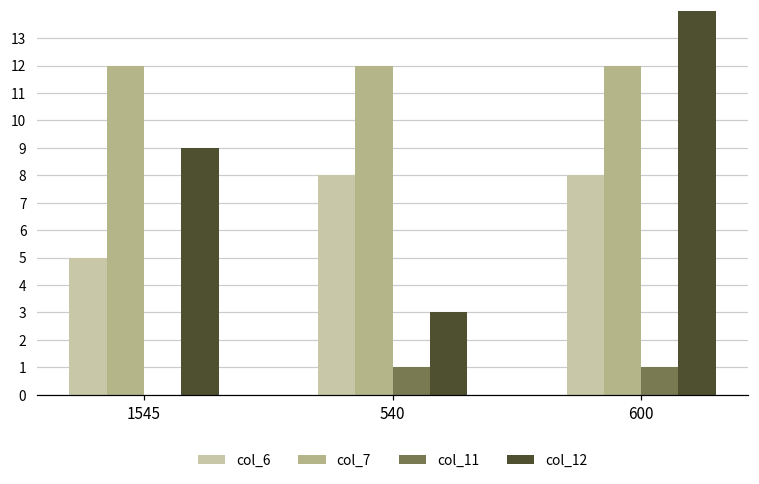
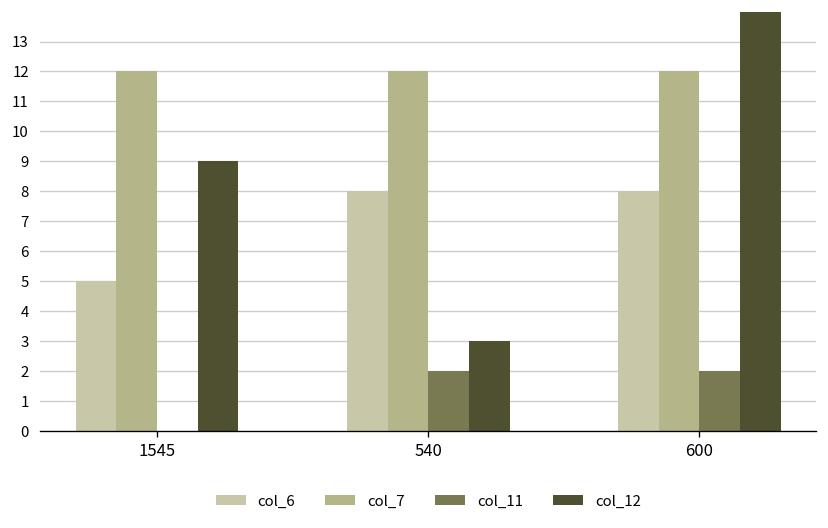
col_11, 540: 1 -> 2
col_11, 600: 1 -> 2
